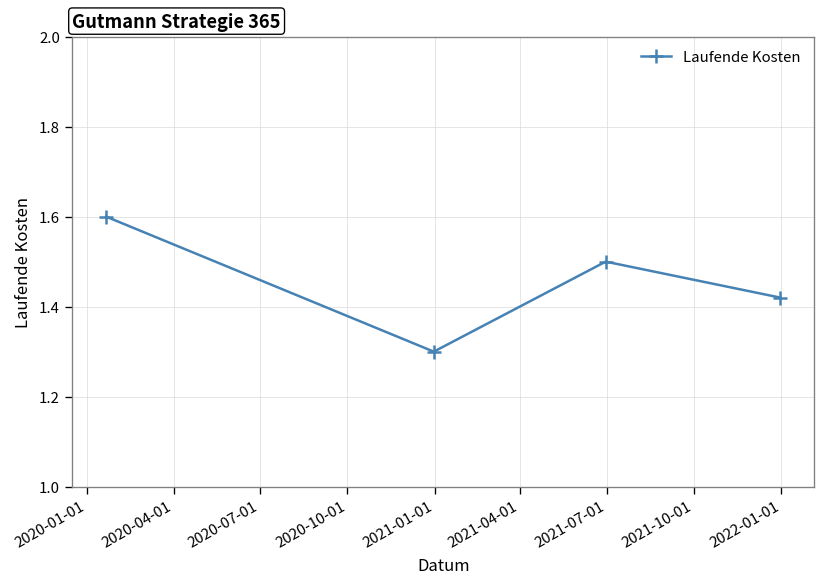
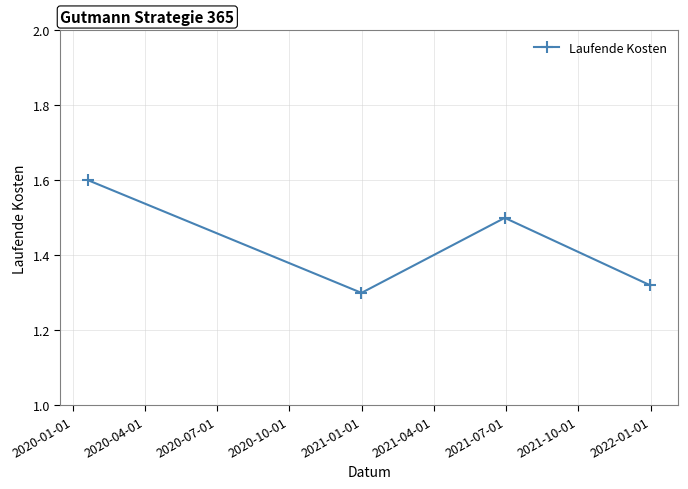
2022-01-01: 1.42 -> 1.32
